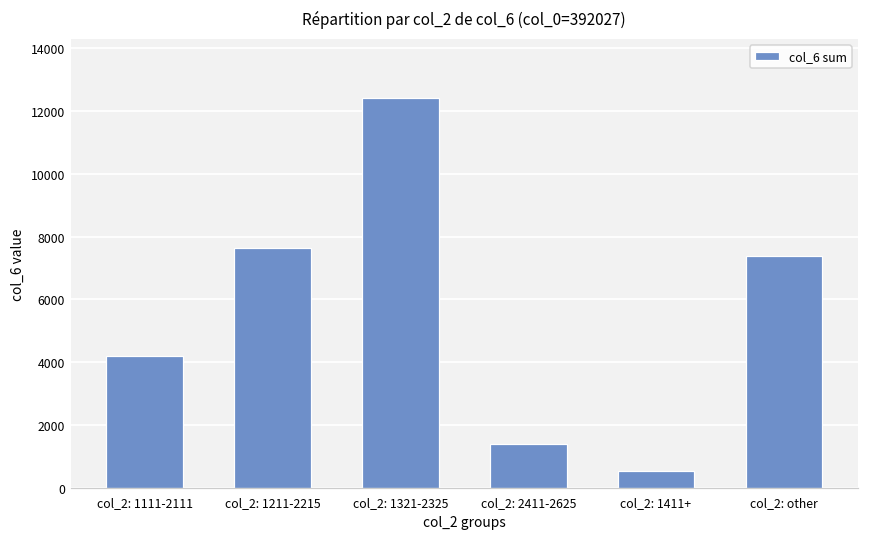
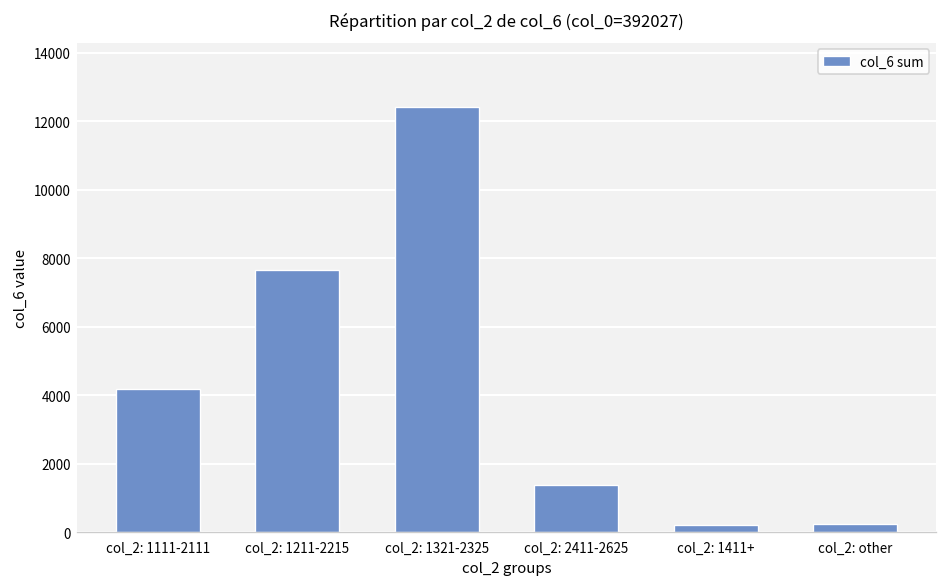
col_2: 1411+: 500 -> 200
col_2: other: 7400 -> 200
